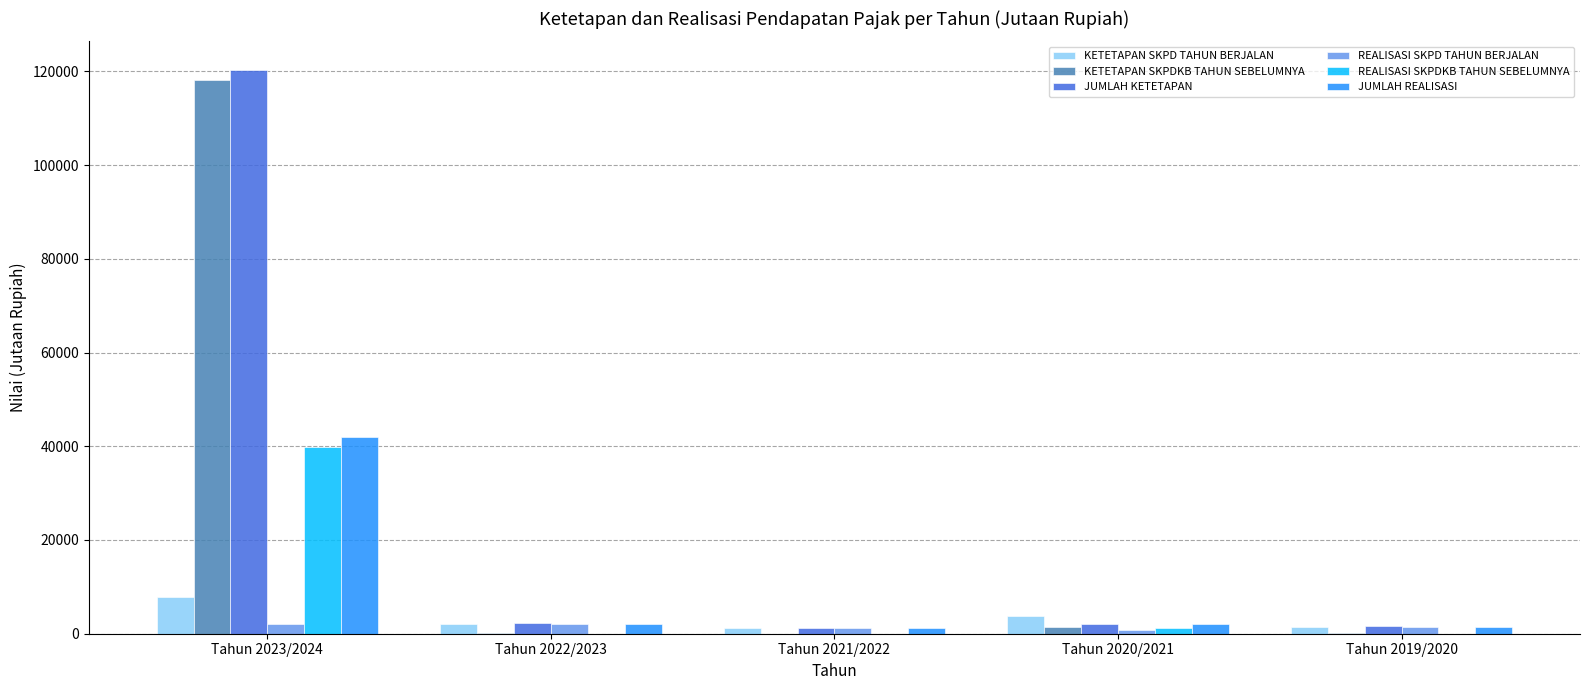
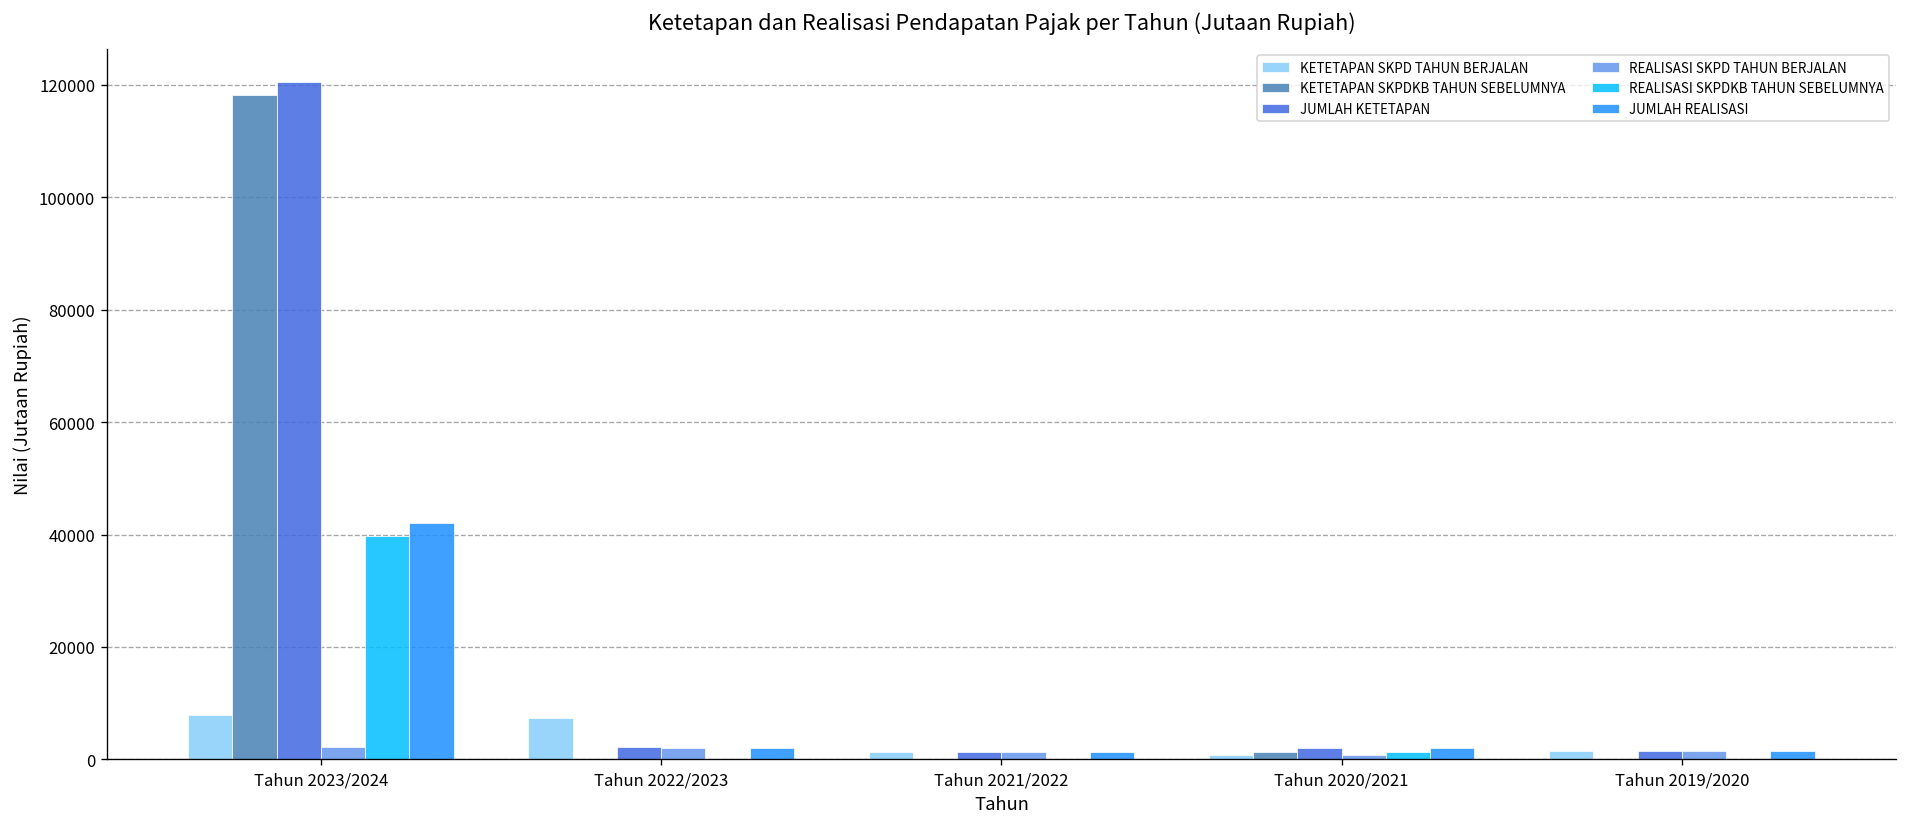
KETETAPAN SKPD TAHUN BERJALAN, Tahun 2022/2023: 2000 -> 7000
KETETAPAN SKPD TAHUN BERJALAN, Tahun 2020/2021: 4000 -> 1000
